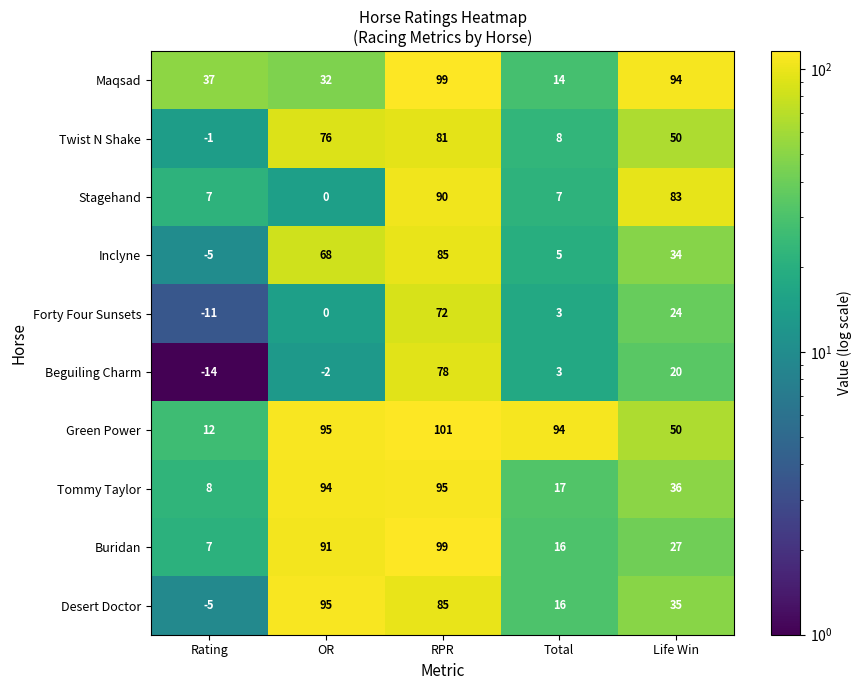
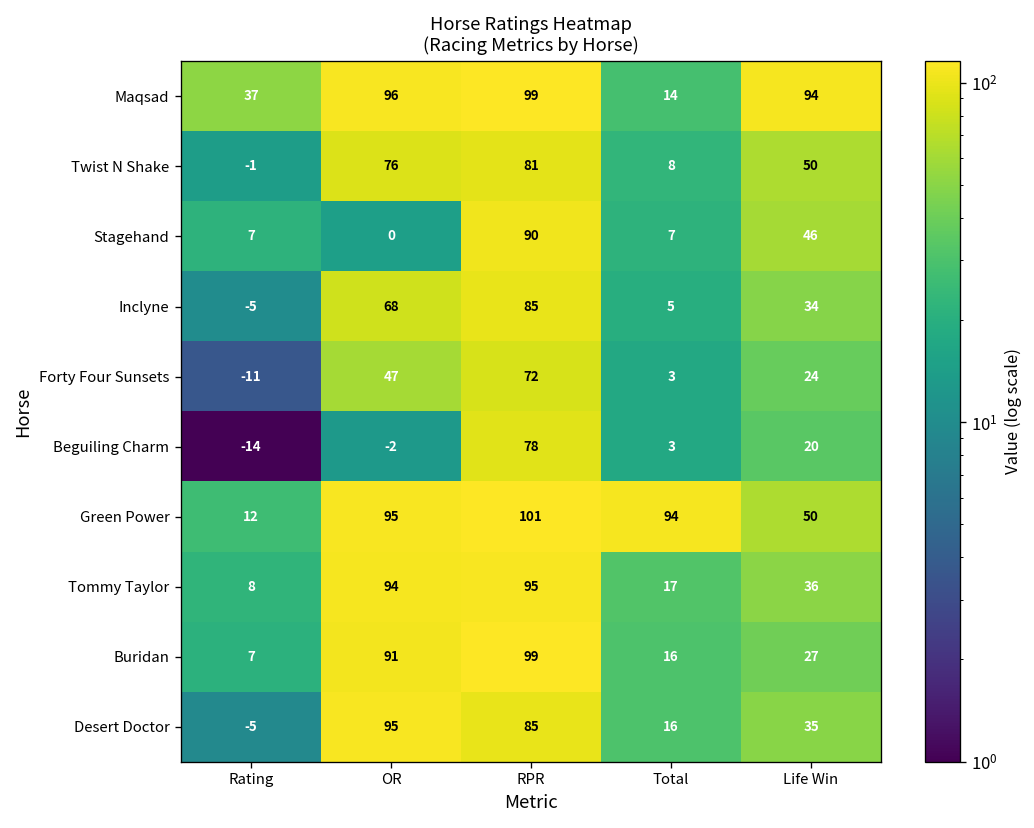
Maqsad, OR: 32 -> 96
Stagehand, Life Win: 83 -> 46
Forty Four Sunsets, OR: 0 -> 47
